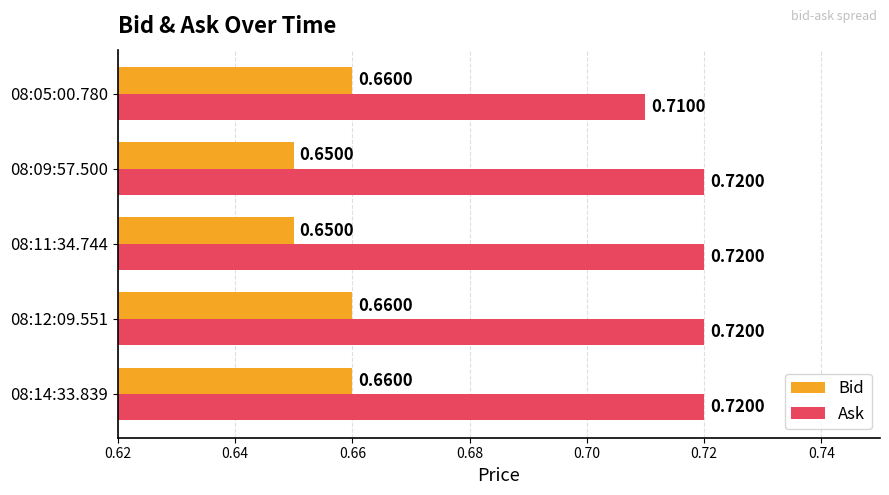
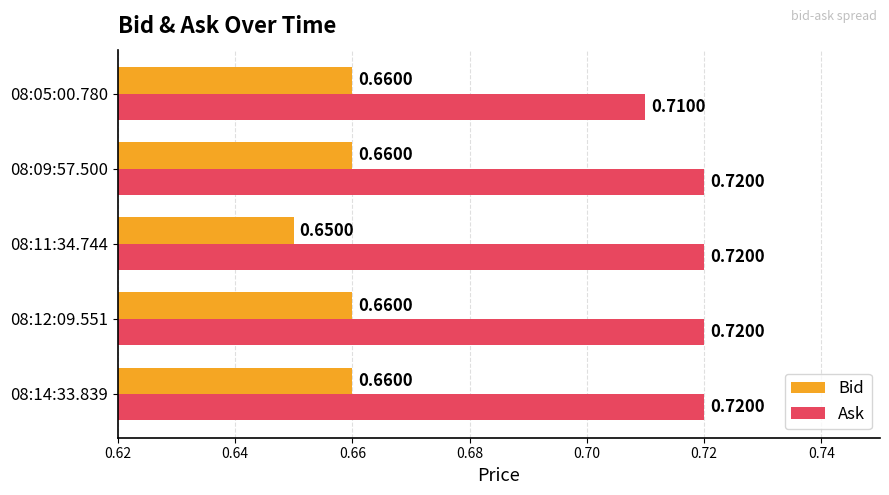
Bid, 08:09:57.500: 0.6500 -> 0.6600
